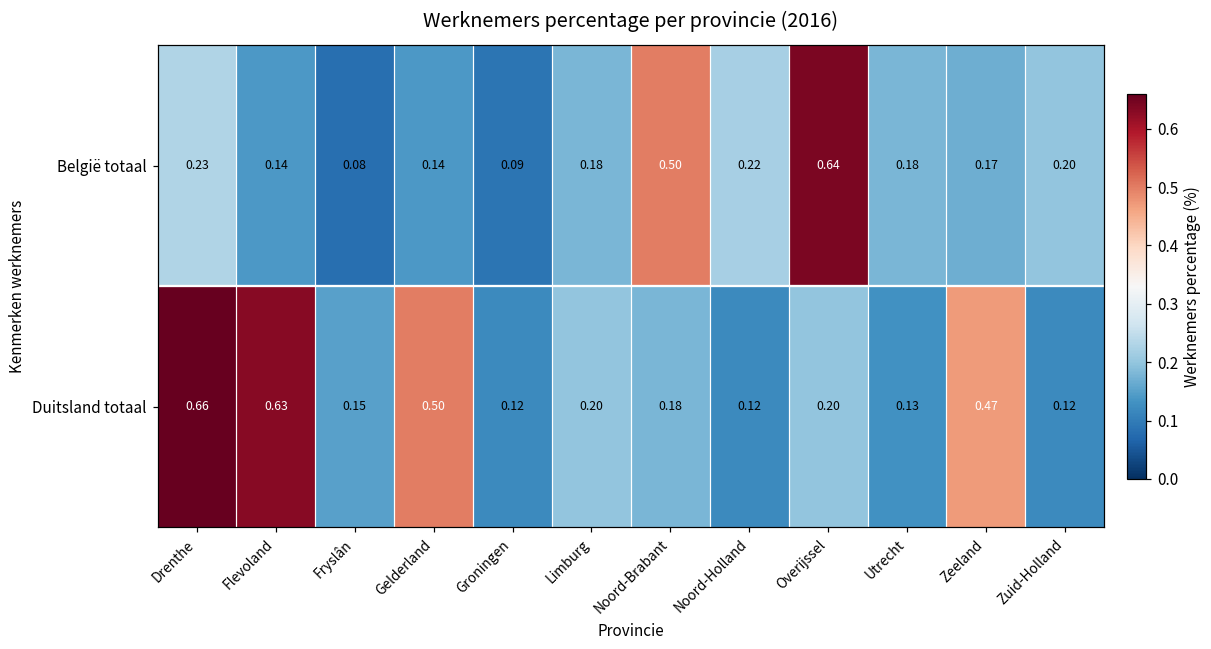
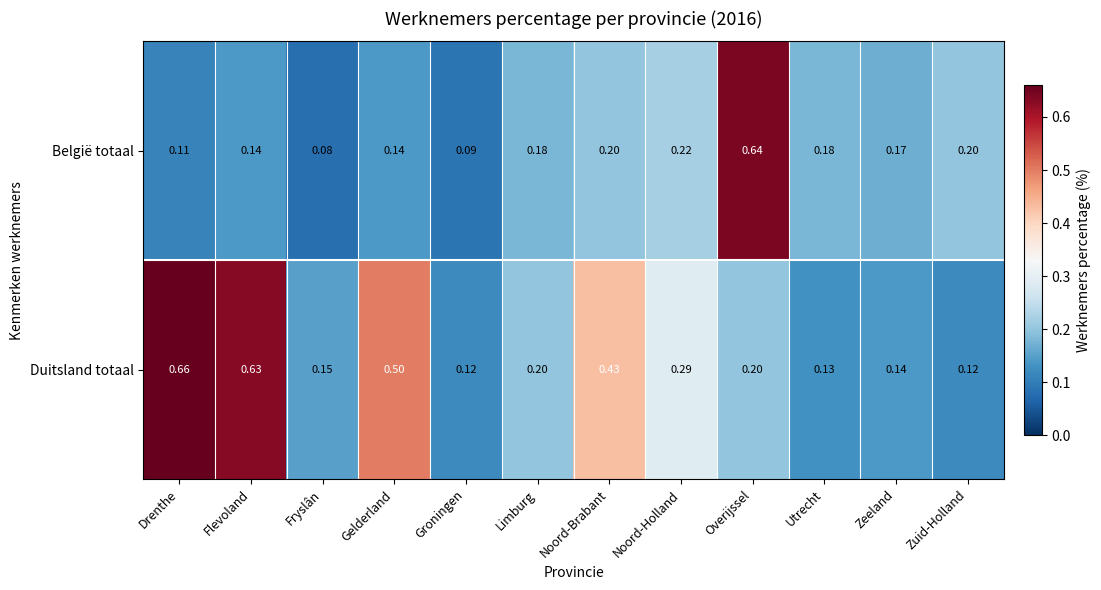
België totaal, Drenthe: 0.23 -> 0.11
België totaal, Noord-Brabant: 0.50 -> 0.20
Duitsland totaal, Noord-Brabant: 0.18 -> 0.43
Duitsland totaal, Noord-Holland: 0.12 -> 0.29
Duitsland totaal, Zeeland: 0.47 -> 0.14
